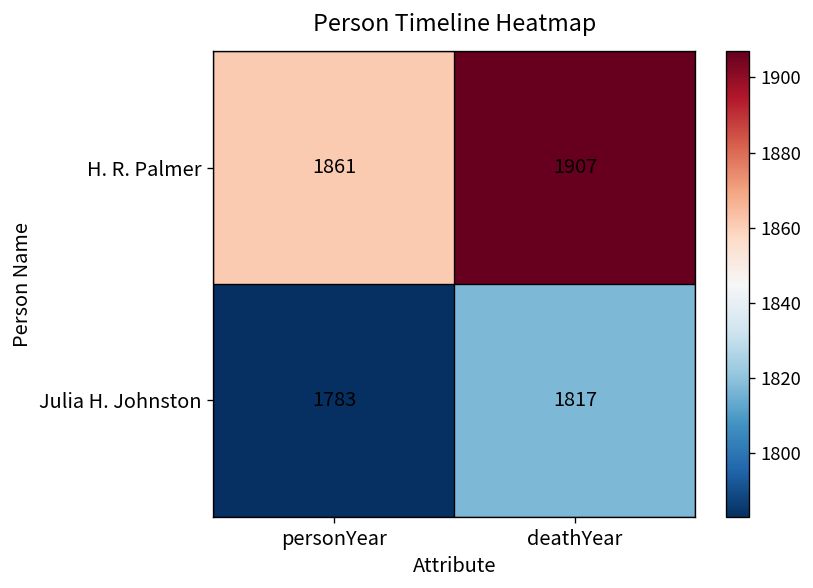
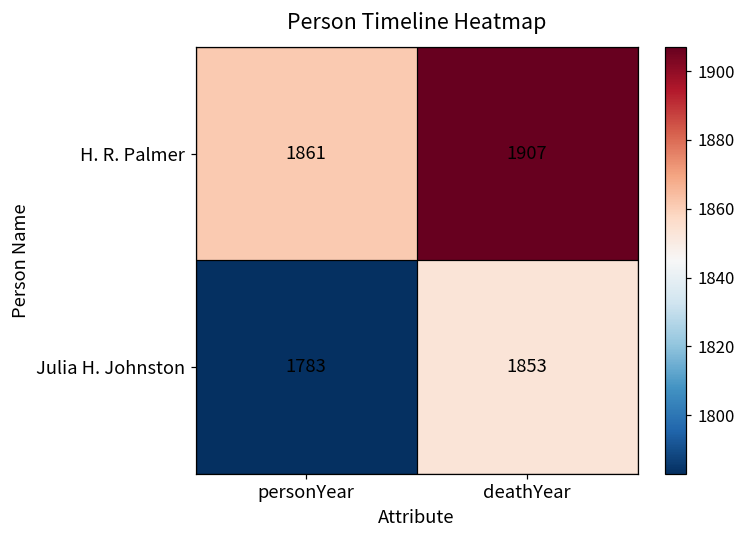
Julia H. Johnston, deathYear: 1817 -> 1853
